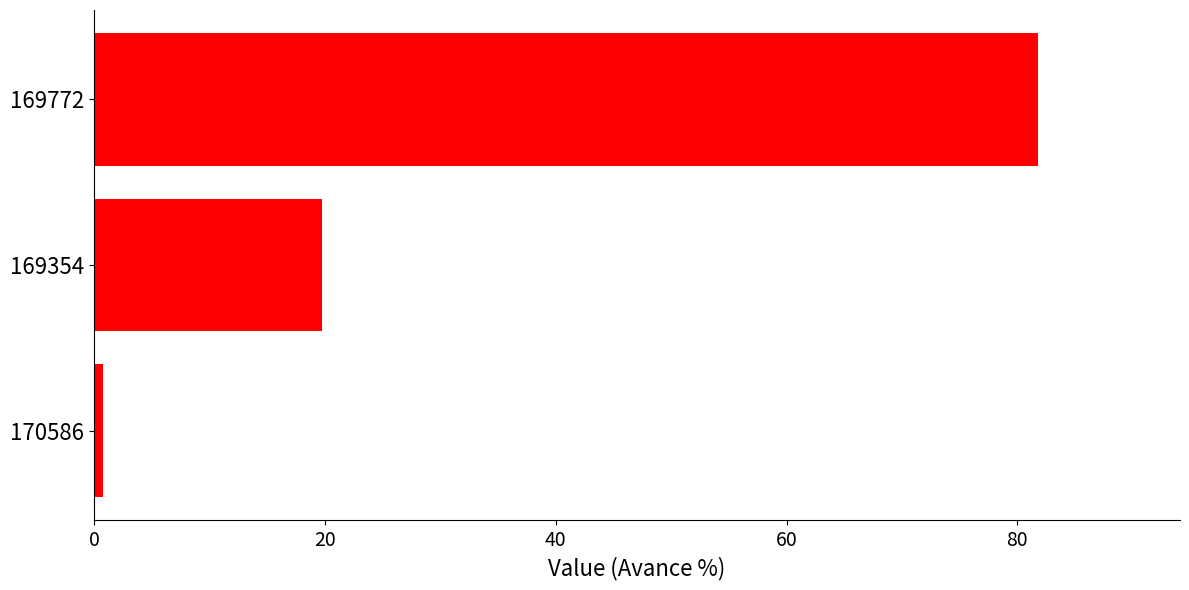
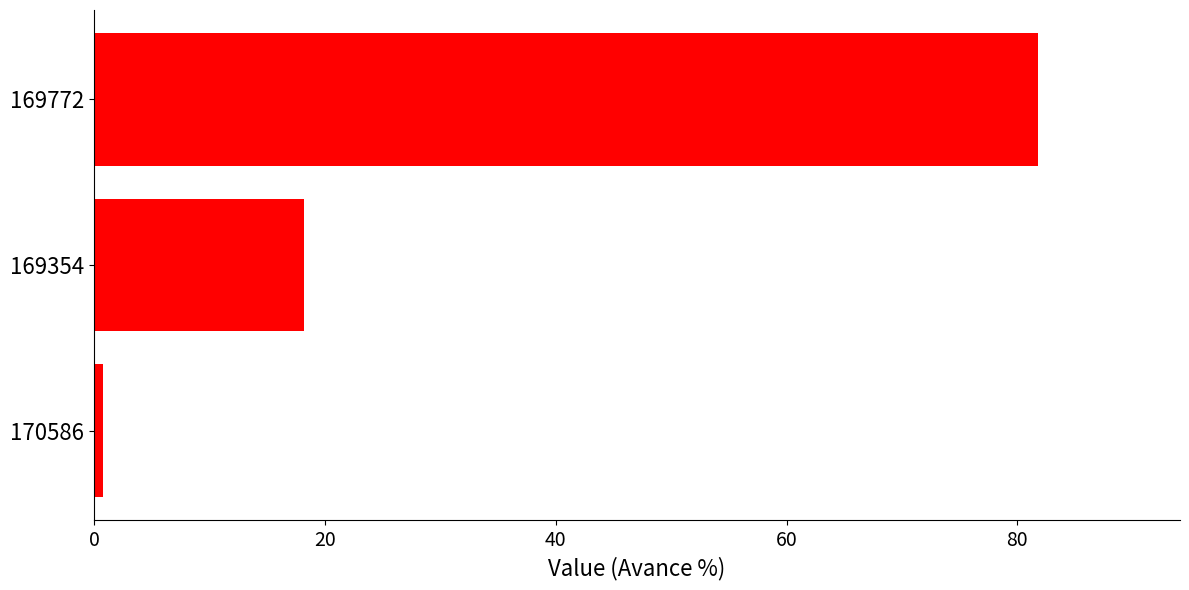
169354: 19.8 -> 18.2
